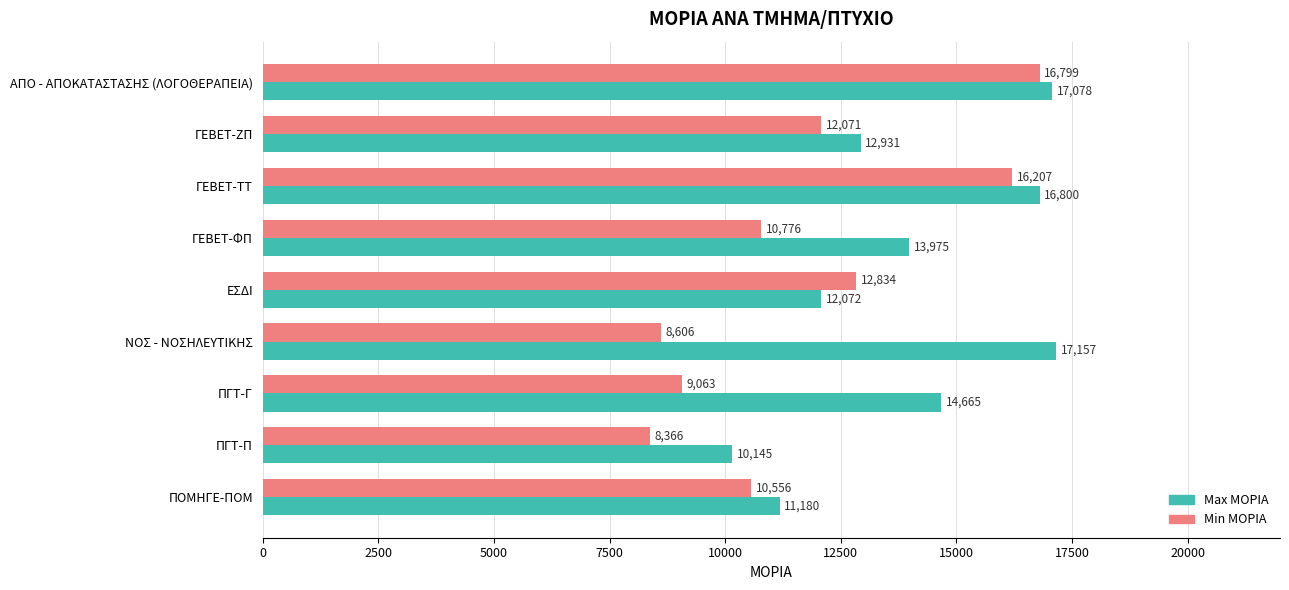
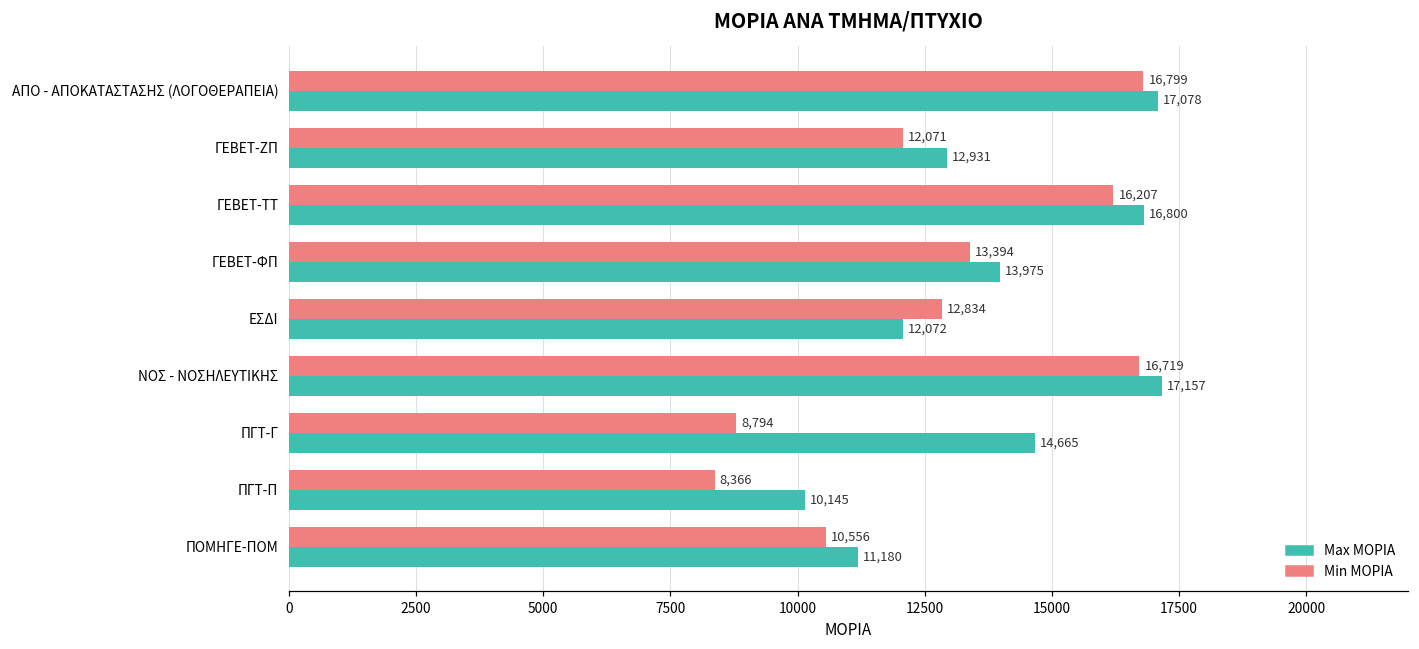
Min ΜΟΡΙΑ, ΓΕΒΕΤ-ΦΠ: 10,776 -> 13,394
Min ΜΟΡΙΑ, ΝΟΣ - ΝΟΣΗΛΕΥΤΙΚΗΣ: 8,606 -> 16,719
Min ΜΟΡΙΑ, ΠΓΤ-Γ: 9,063 -> 8,794
